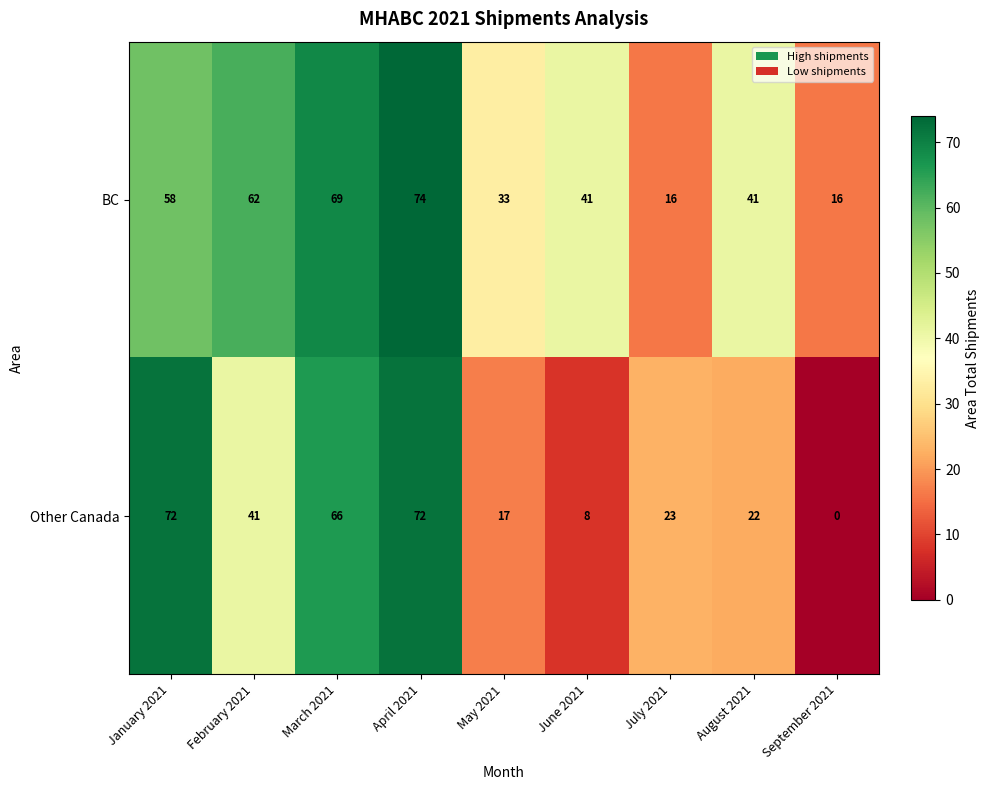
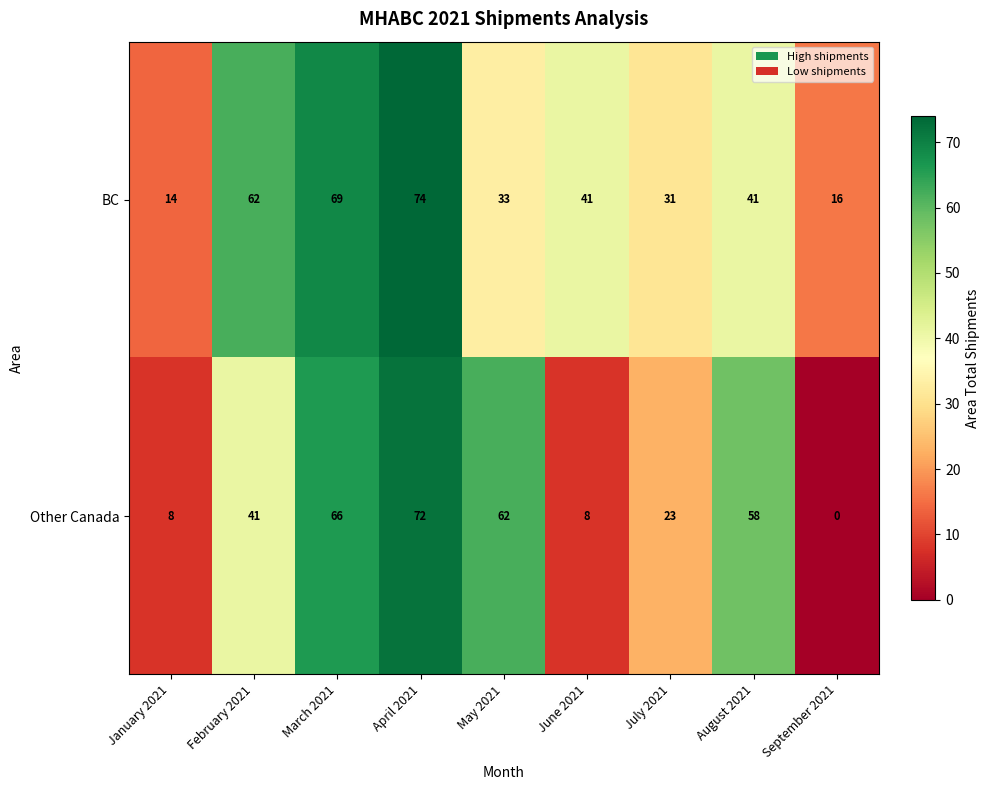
BC, January 2021: 58 -> 14
BC, July 2021: 16 -> 31
Other Canada, January 2021: 72 -> 8
Other Canada, May 2021: 17 -> 62
Other Canada, August 2021: 22 -> 58
